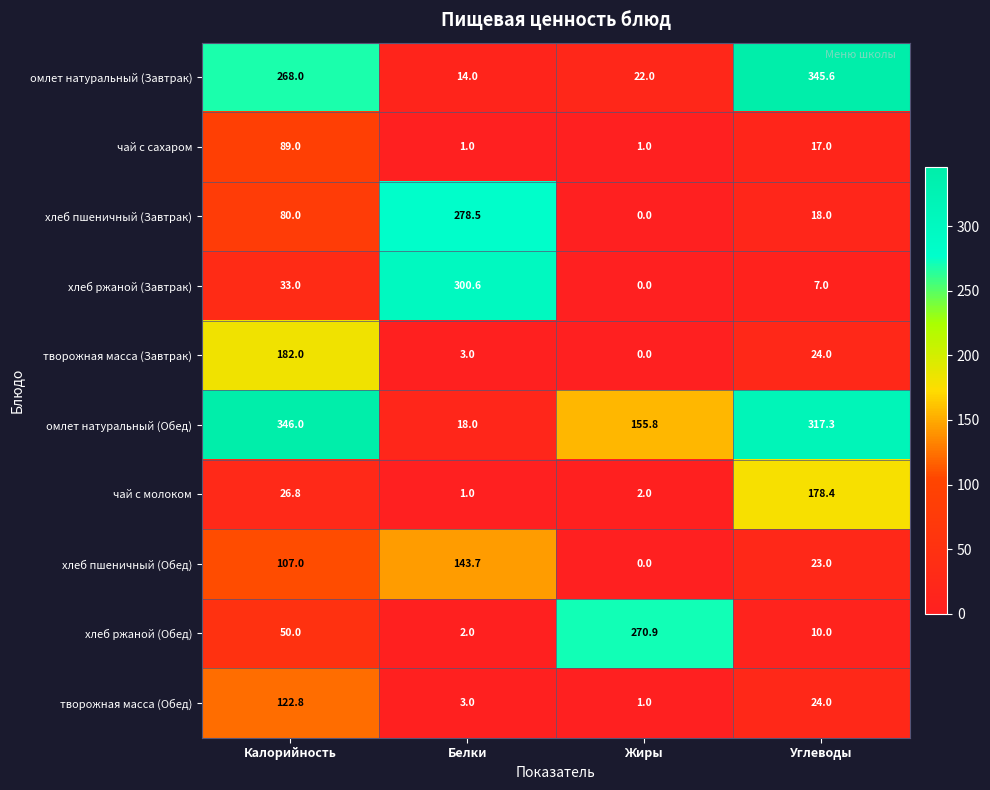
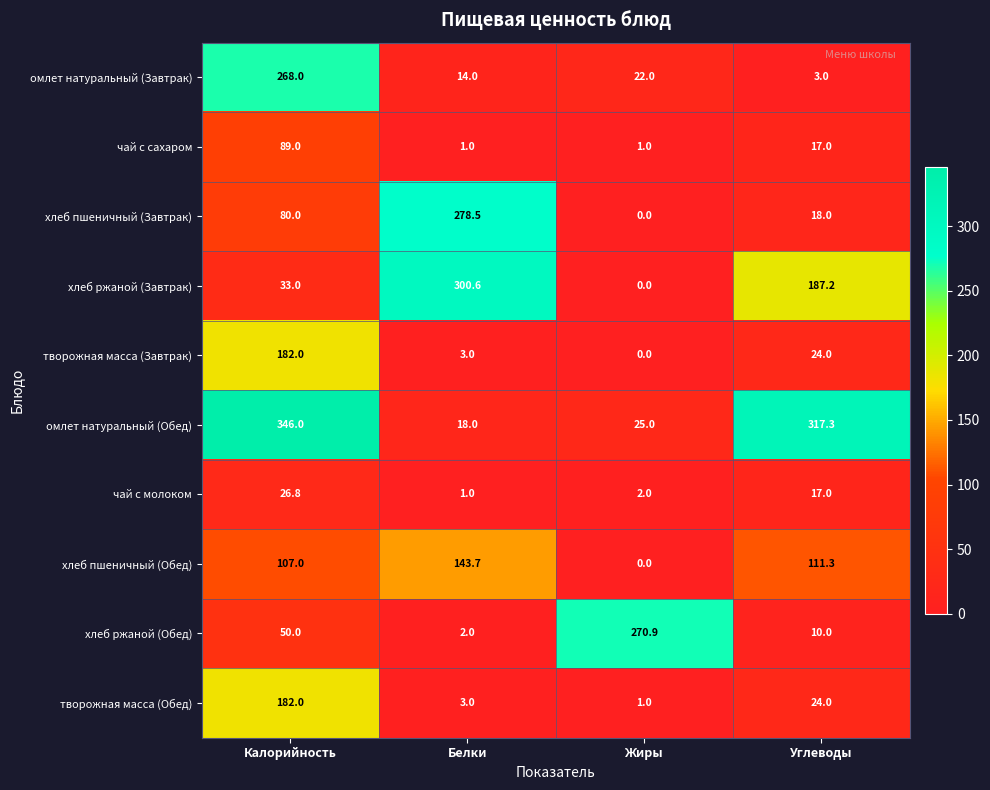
омлет натуральный (Завтрак), Углеводы: 345.6 -> 3.0
хлеб ржаной (Завтрак), Углеводы: 7.0 -> 187.2
омлет натуральный (Обед), Жиры: 155.8 -> 25.0
чай с молоком, Углеводы: 178.4 -> 17.0
хлеб пшеничный (Обед), Углеводы: 23.0 -> 111.3
творожная масса (Обед), Калорийность: 122.8 -> 182.0
